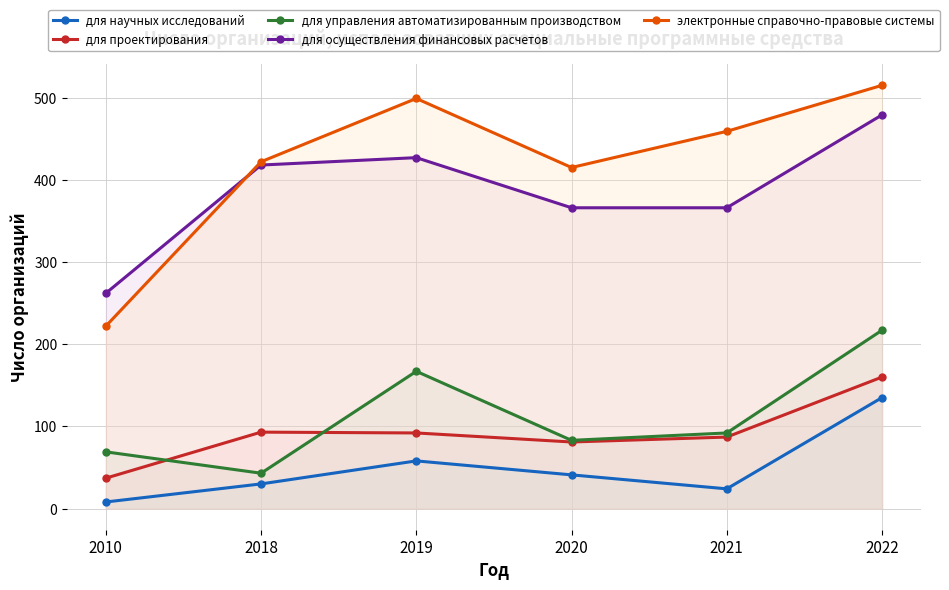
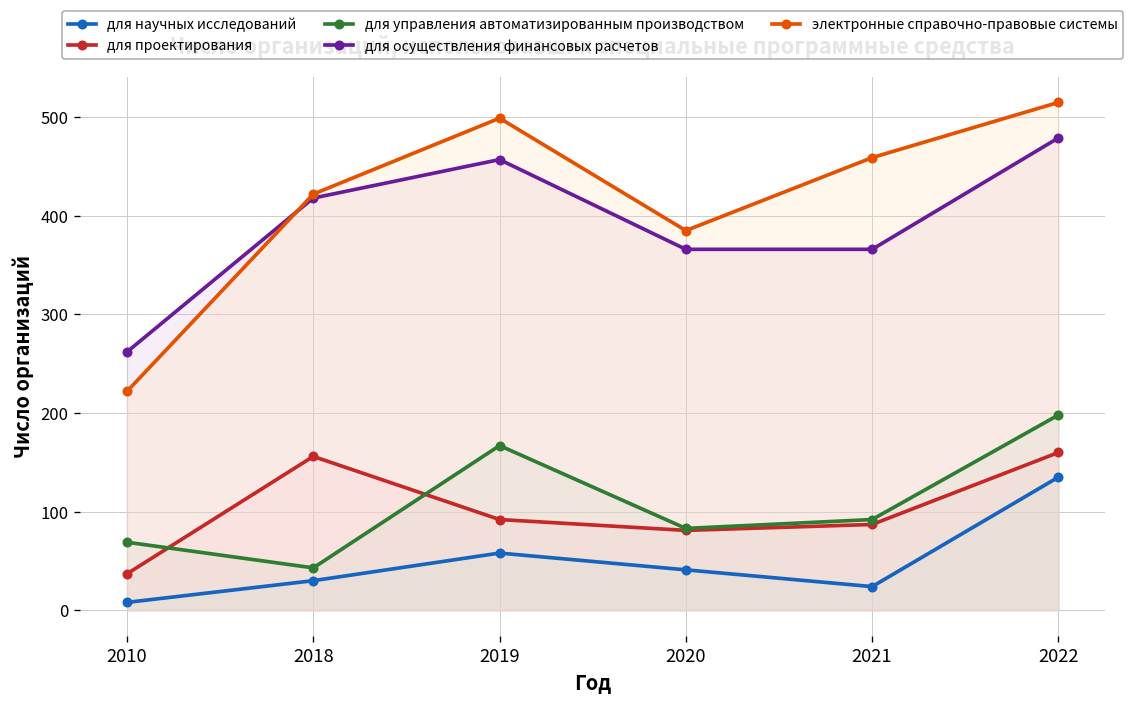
для проектирования, 2018: 90 -> 160
для осуществления финансовых расчетов, 2019: 430 -> 460
электронные справочно-правовые системы, 2020: 420 -> 390
для управления автоматизированным производством, 2022: 220 -> 200
